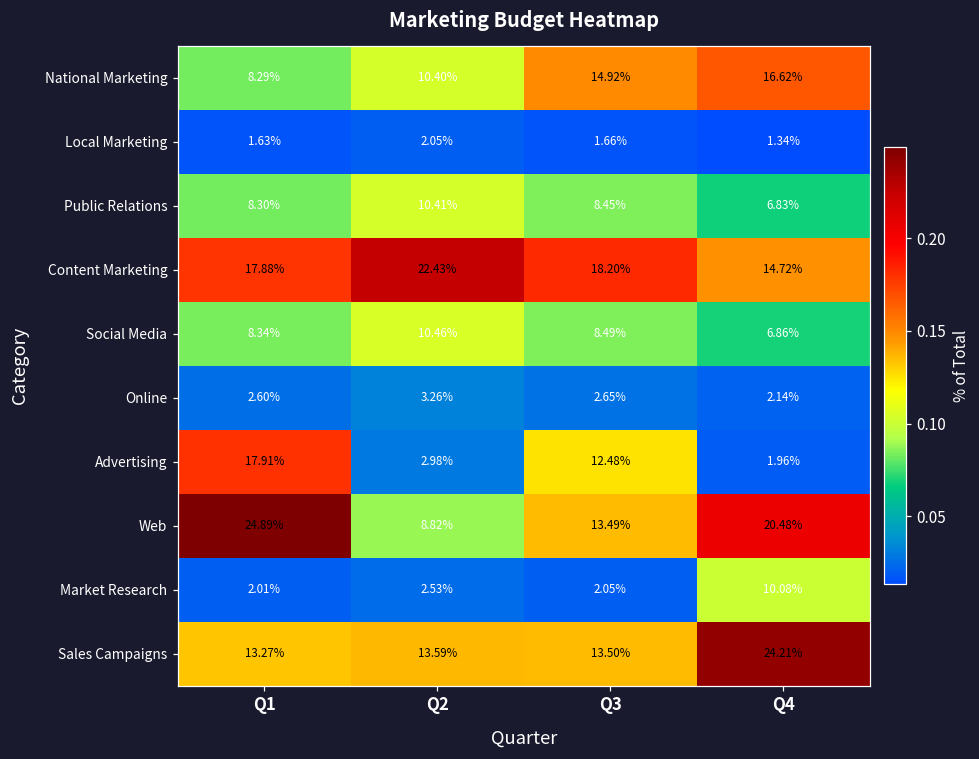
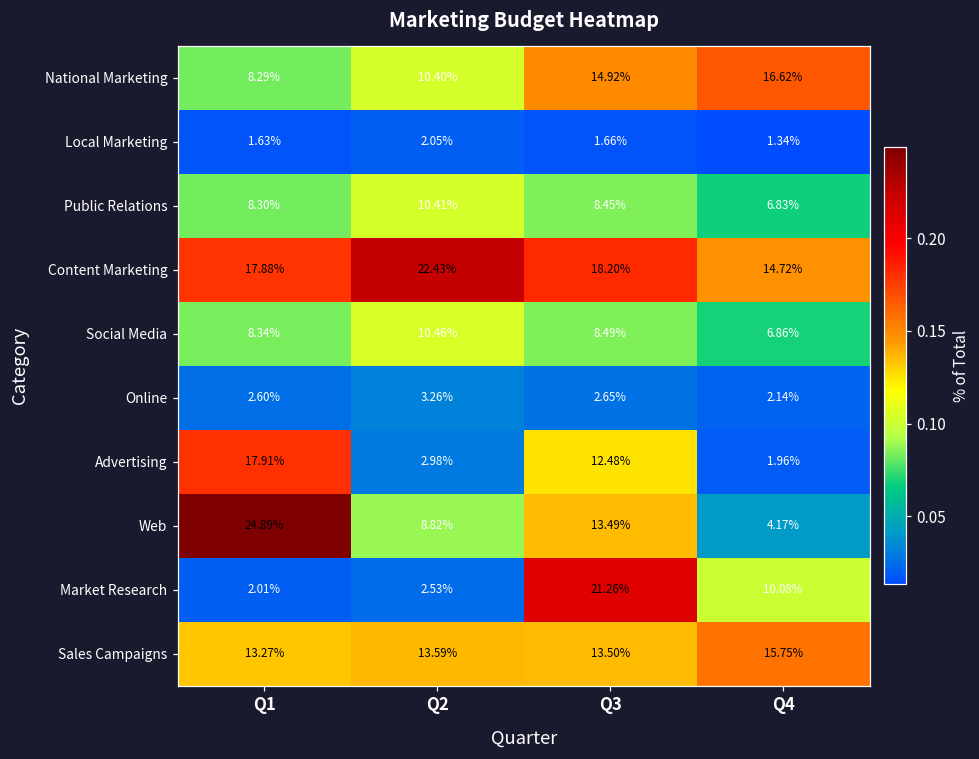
Web, Q4: 20.48% -> 4.17%
Market Research, Q3: 2.05% -> 21.26%
Sales Campaigns, Q4: 24.21% -> 15.75%
